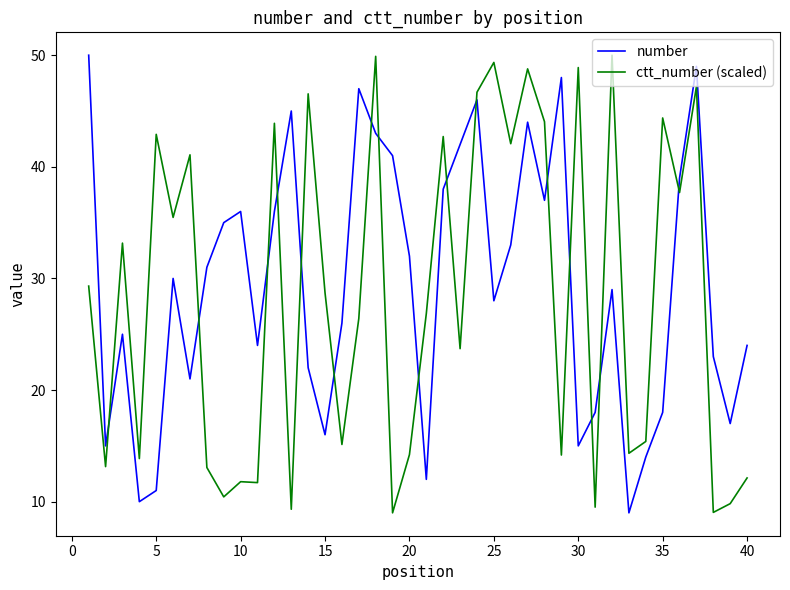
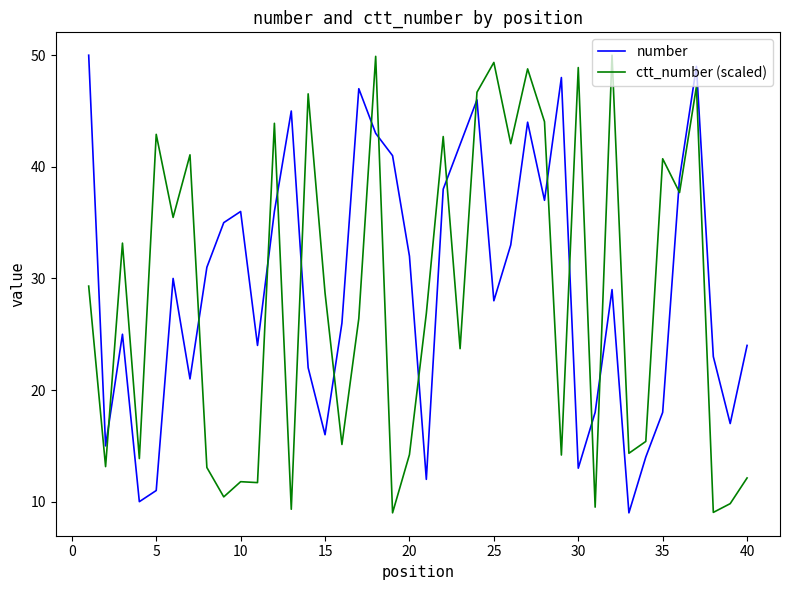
number, 30: 15 -> 13
ctt_number (scaled), 35: 44.4 -> 40.7
